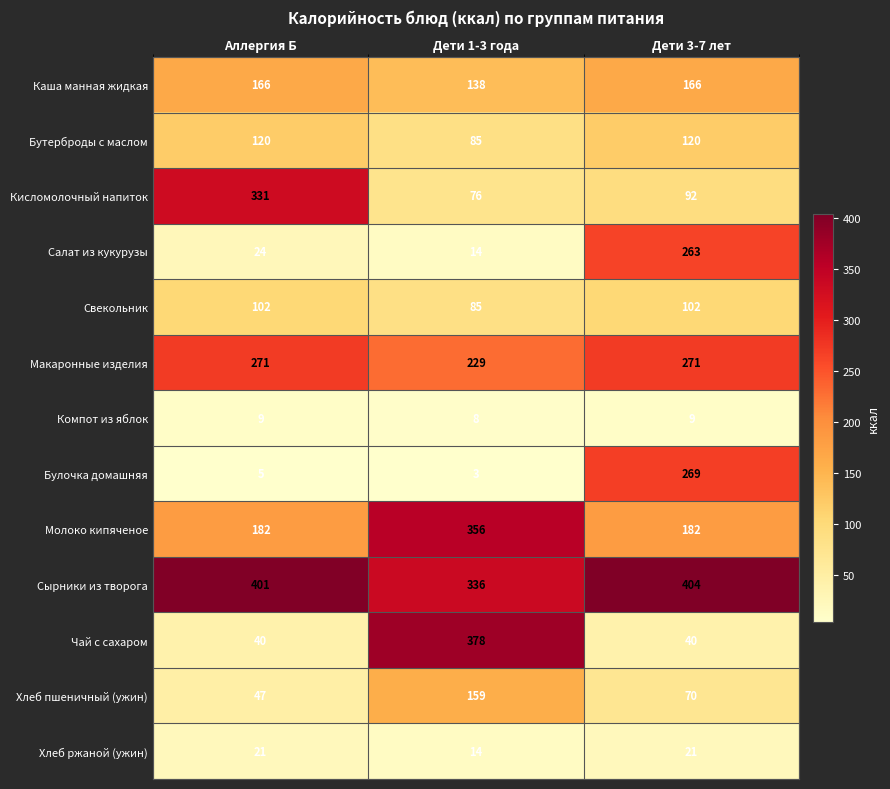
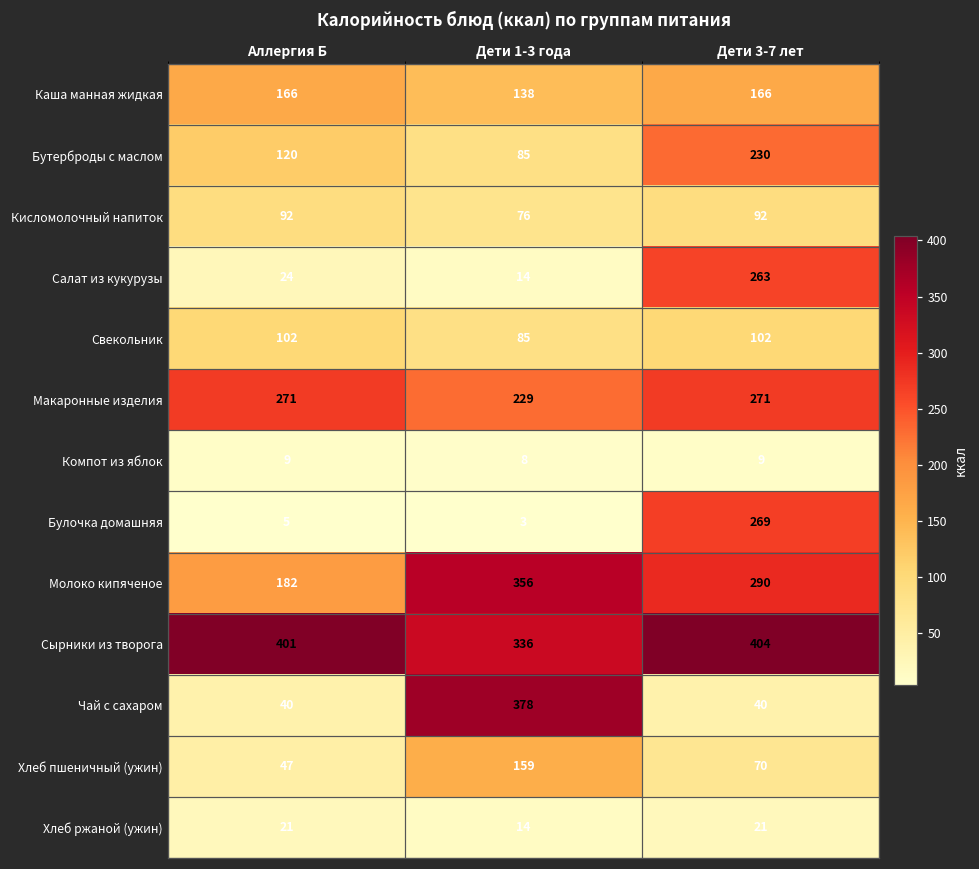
Бутерброды с маслом, Дети 3-7 лет: 120 -> 230
Кисломолочный напиток, Аллергия Б: 331 -> 92
Молоко кипяченое, Дети 3-7 лет: 182 -> 290
